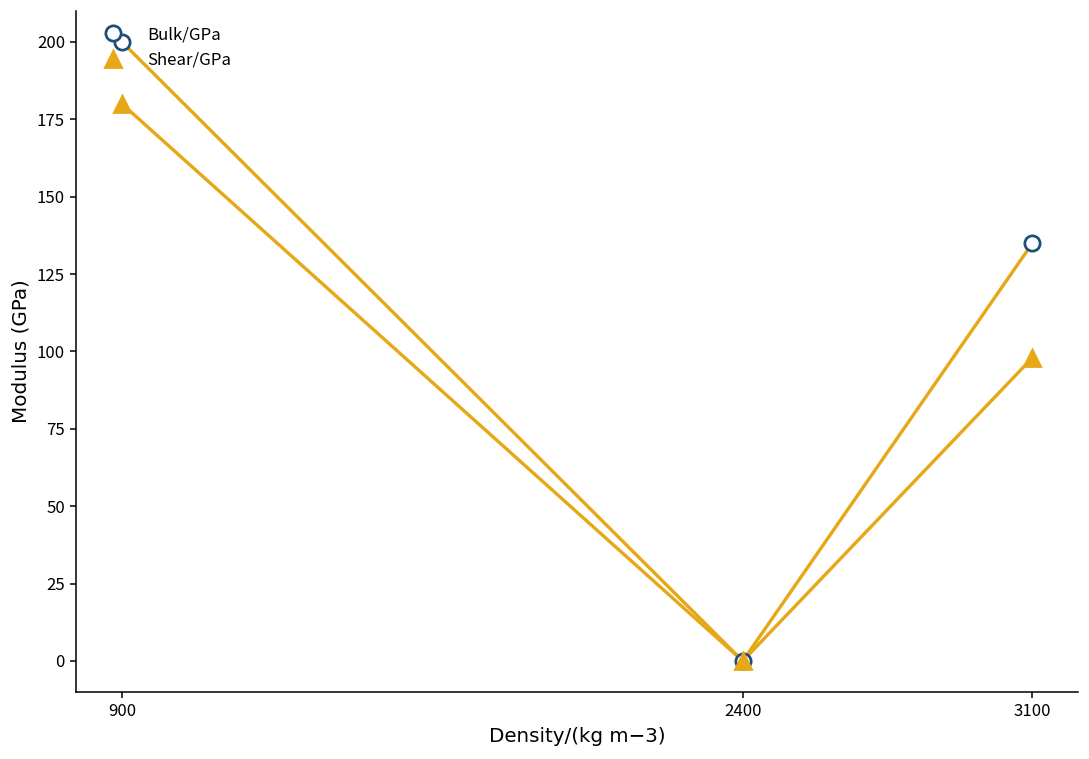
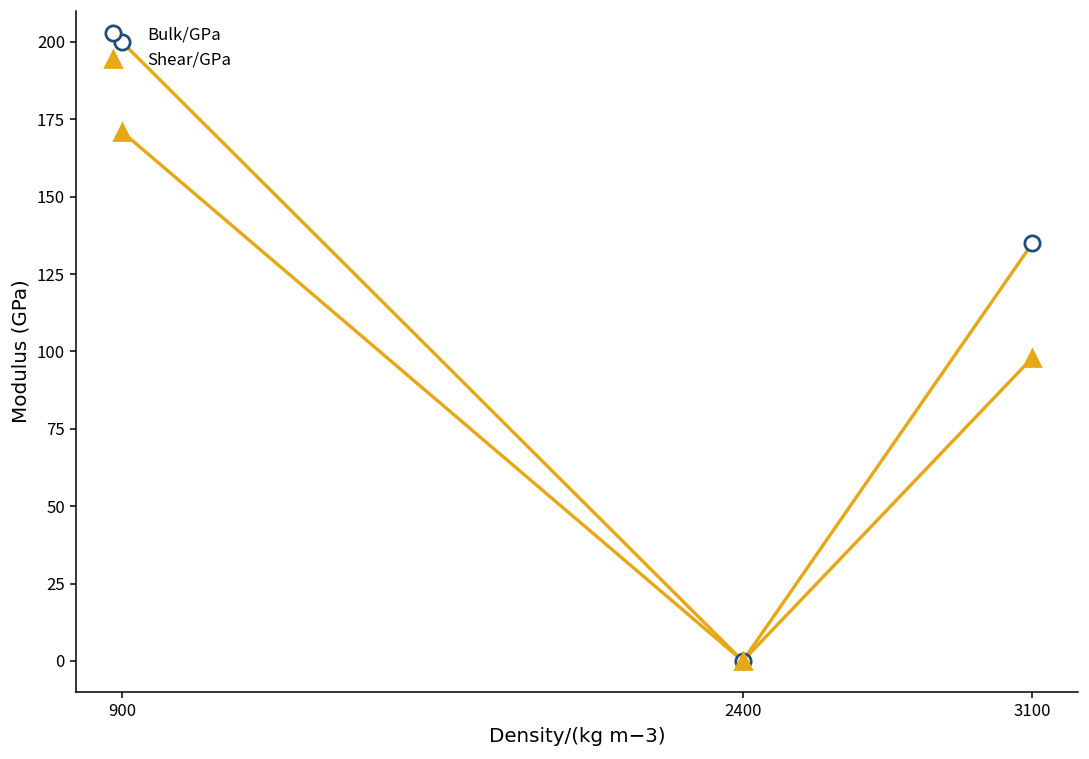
Shear/GPa, 900: 180 -> 171
